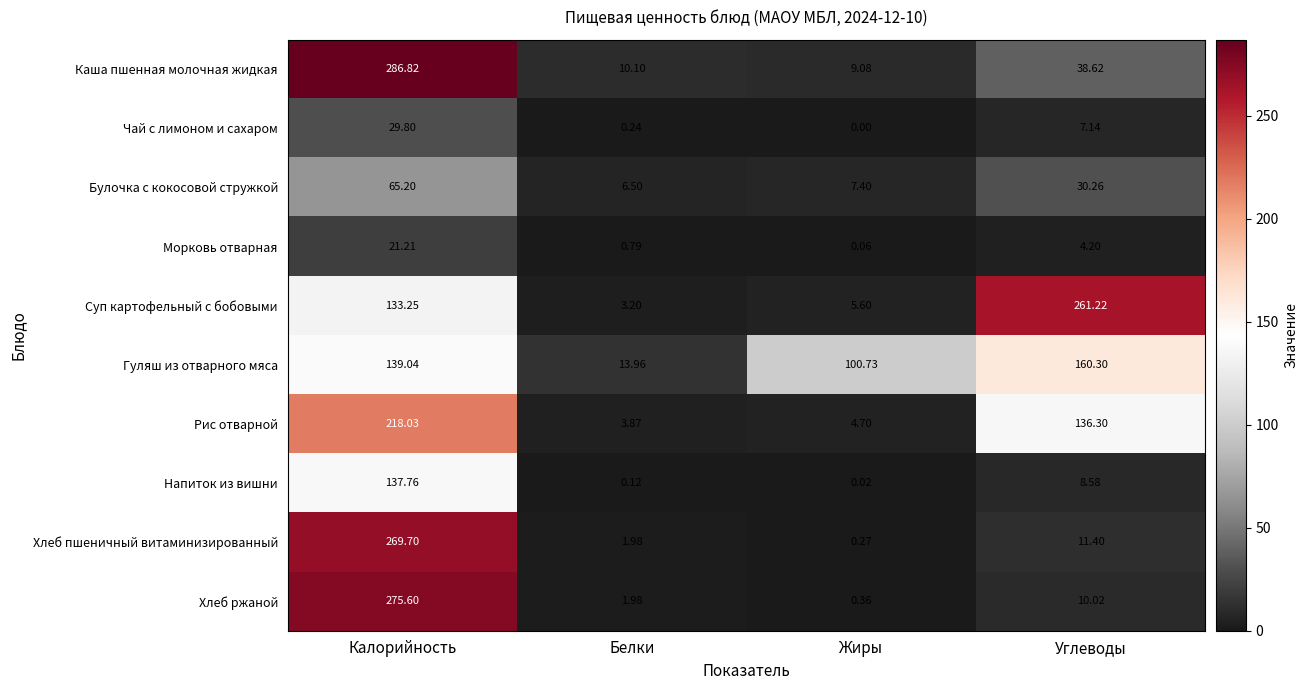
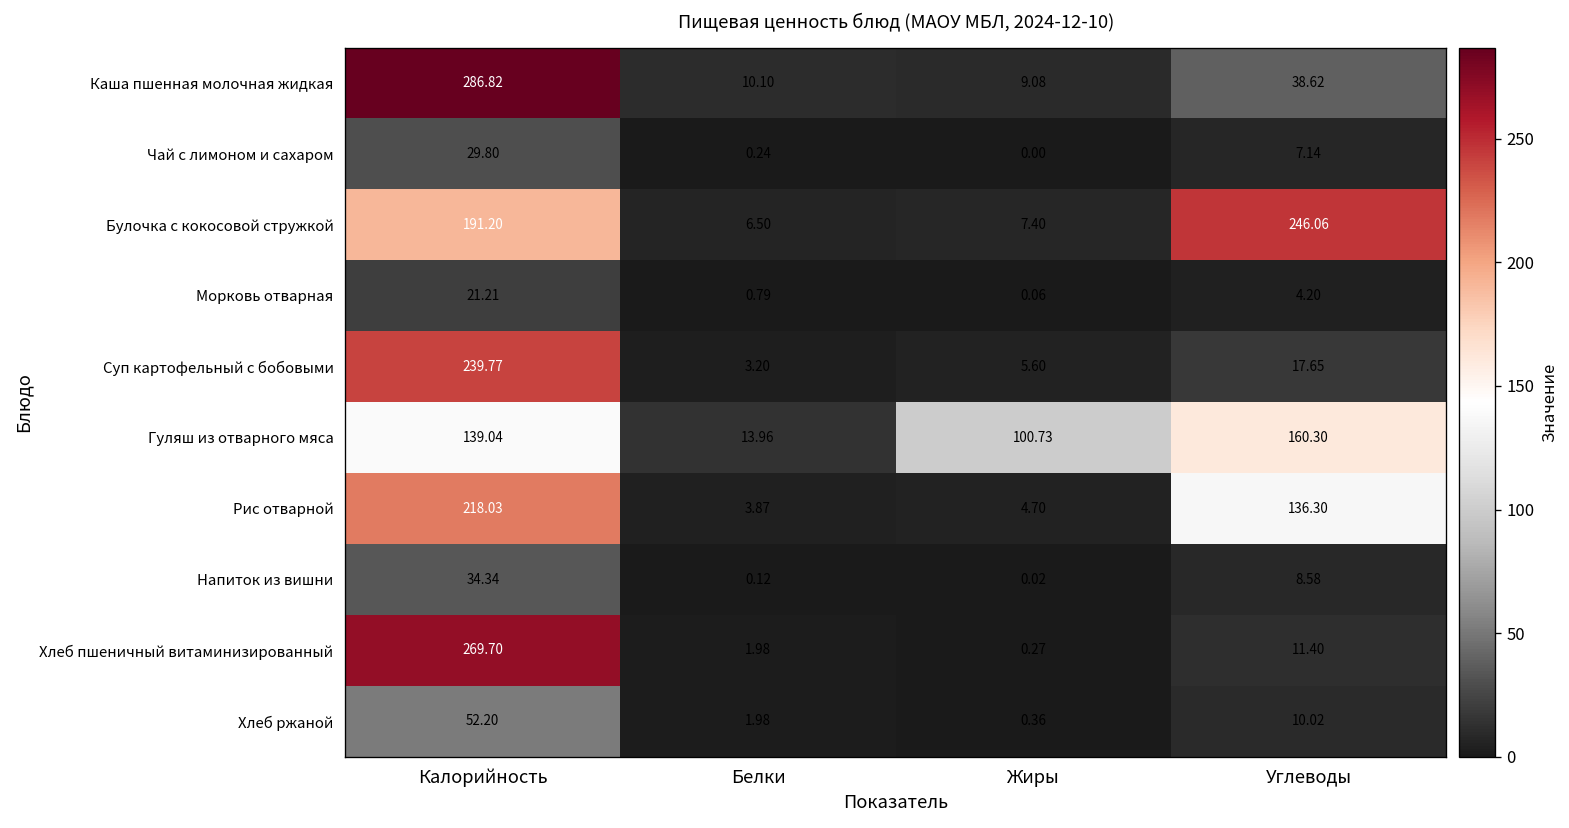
Булочка с кокосовой стружкой, Калорийность: 65.20 -> 191.20
Булочка с кокосовой стружкой, Углеводы: 30.26 -> 246.06
Суп картофельный с бобовыми, Калорийность: 133.25 -> 239.77
Суп картофельный с бобовыми, Углеводы: 261.22 -> 17.65
Напиток из вишни, Калорийность: 137.76 -> 34.34
Хлеб ржаной, Калорийность: 275.60 -> 52.20
